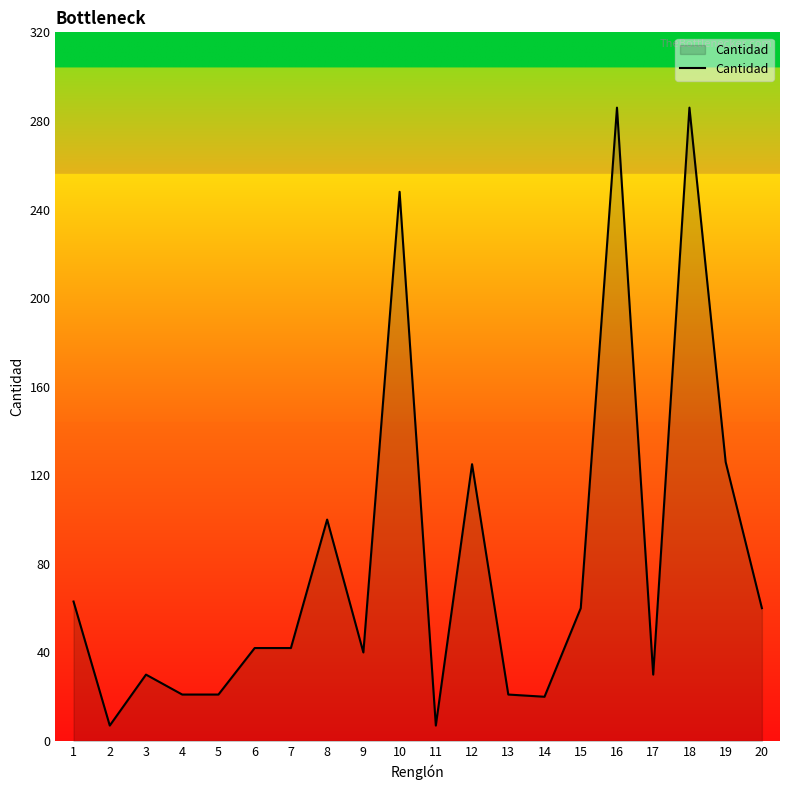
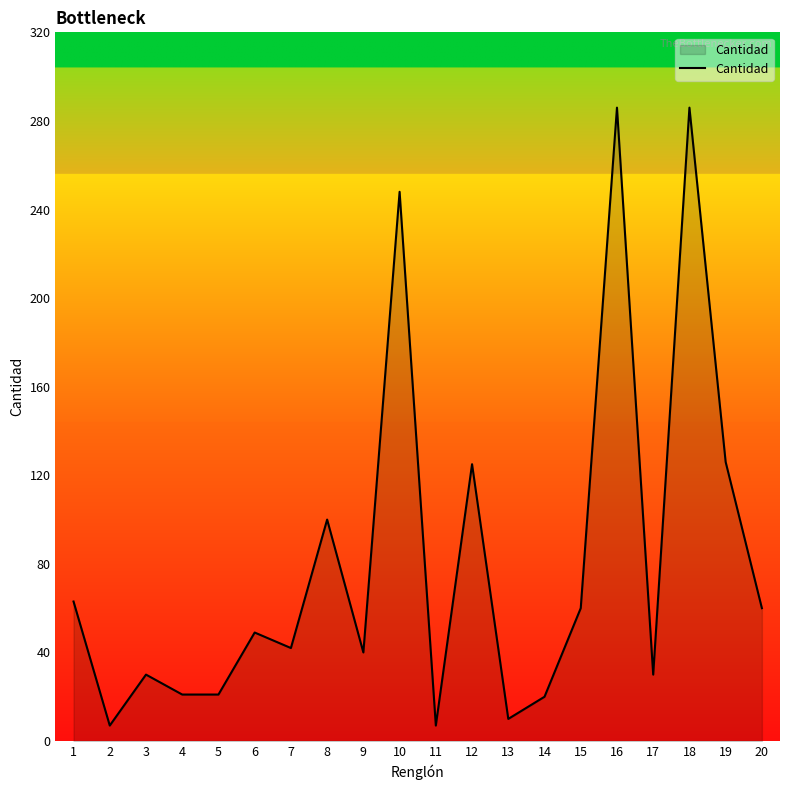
6: 42 -> 49
13: 21 -> 10
